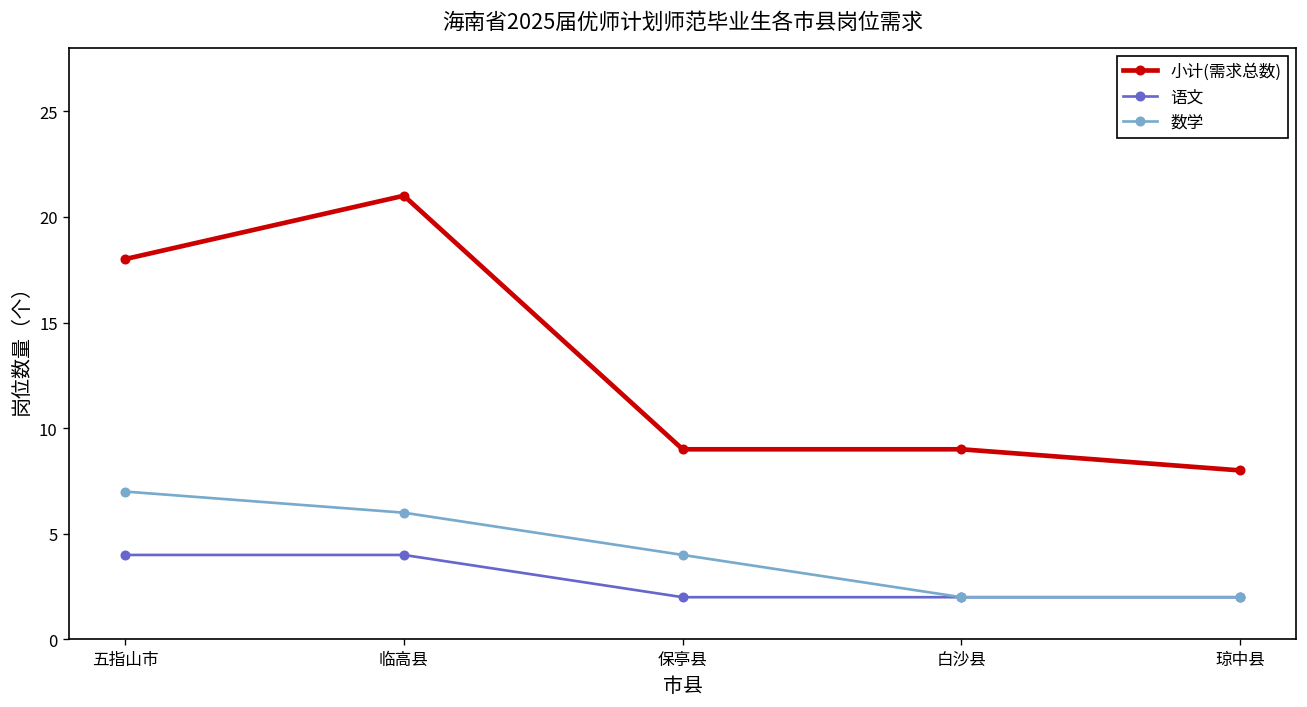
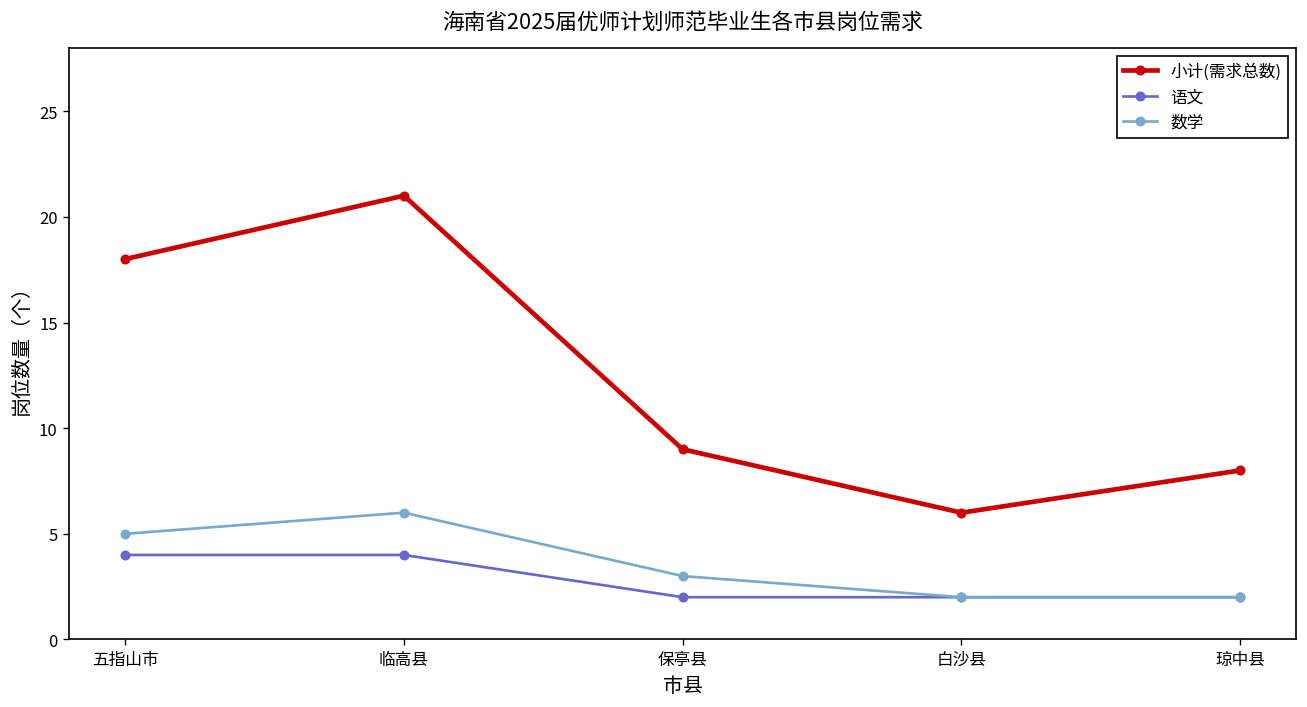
数学, 五指山市: 7 -> 5
数学, 保亭县: 4 -> 3
小计(需求总数), 白沙县: 9 -> 6
